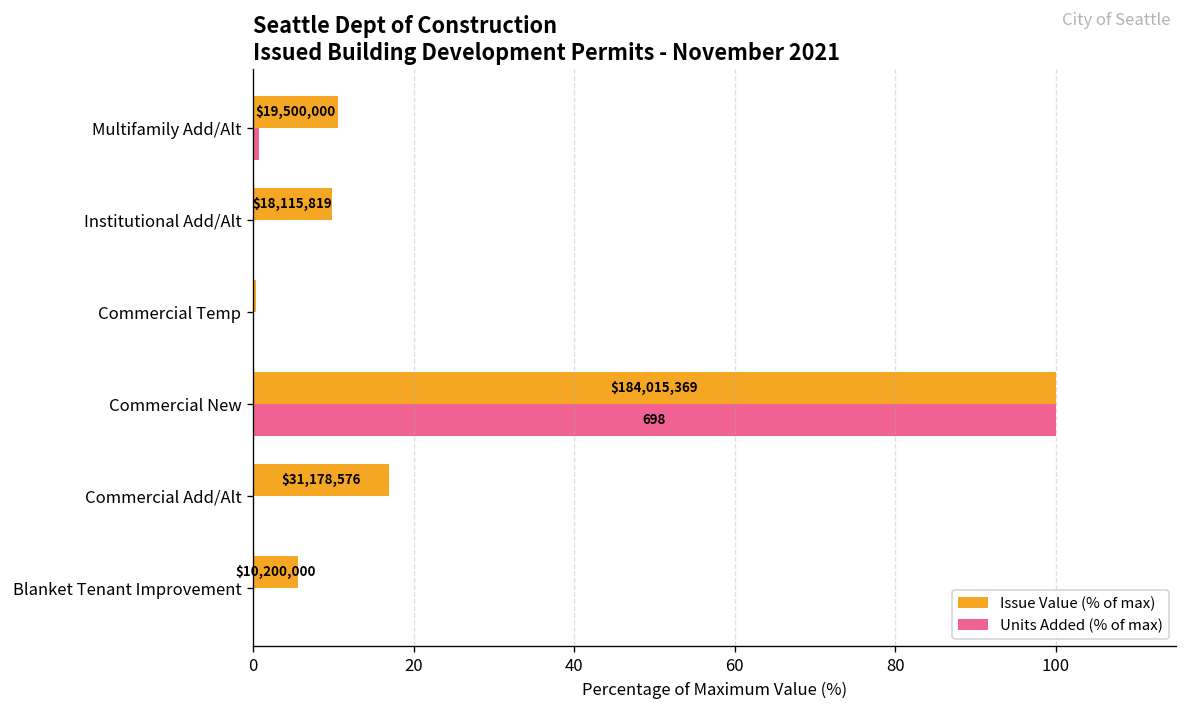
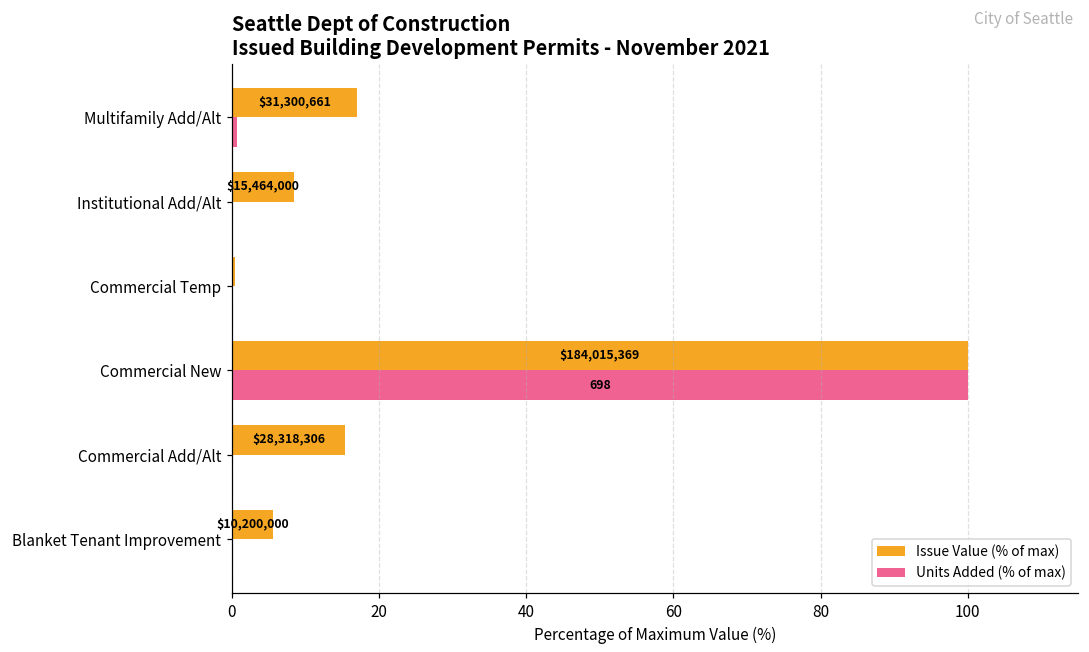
Issue Value (% of max), Multifamily Add/Alt: $19,500,000 -> $31,300,661
Issue Value (% of max), Institutional Add/Alt: $18,115,819 -> $15,464,000
Issue Value (% of max), Commercial Add/Alt: $31,178,576 -> $28,318,306
